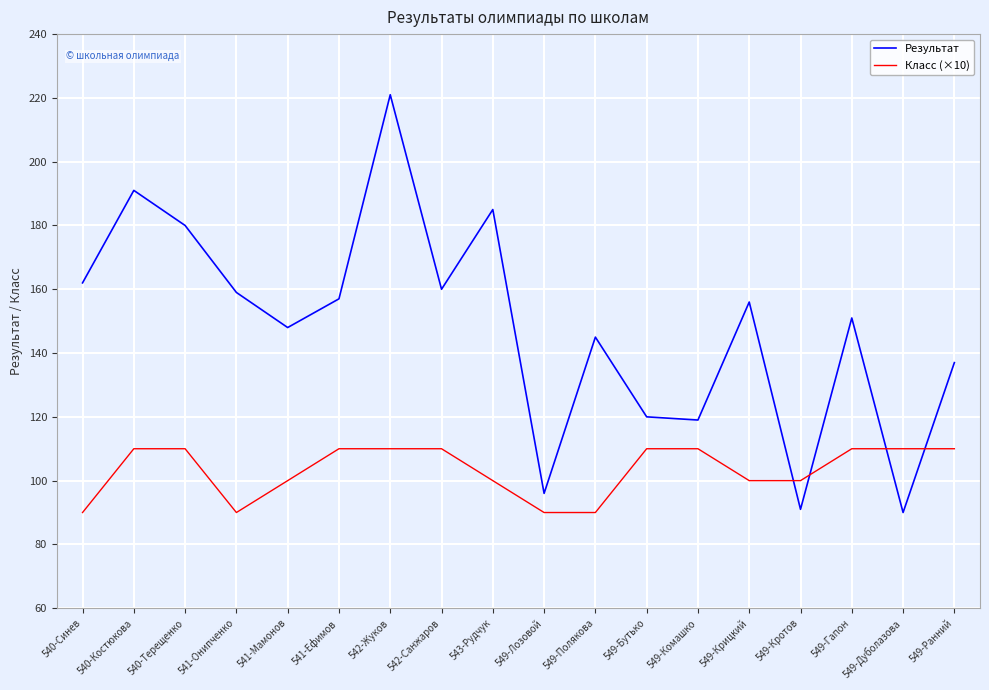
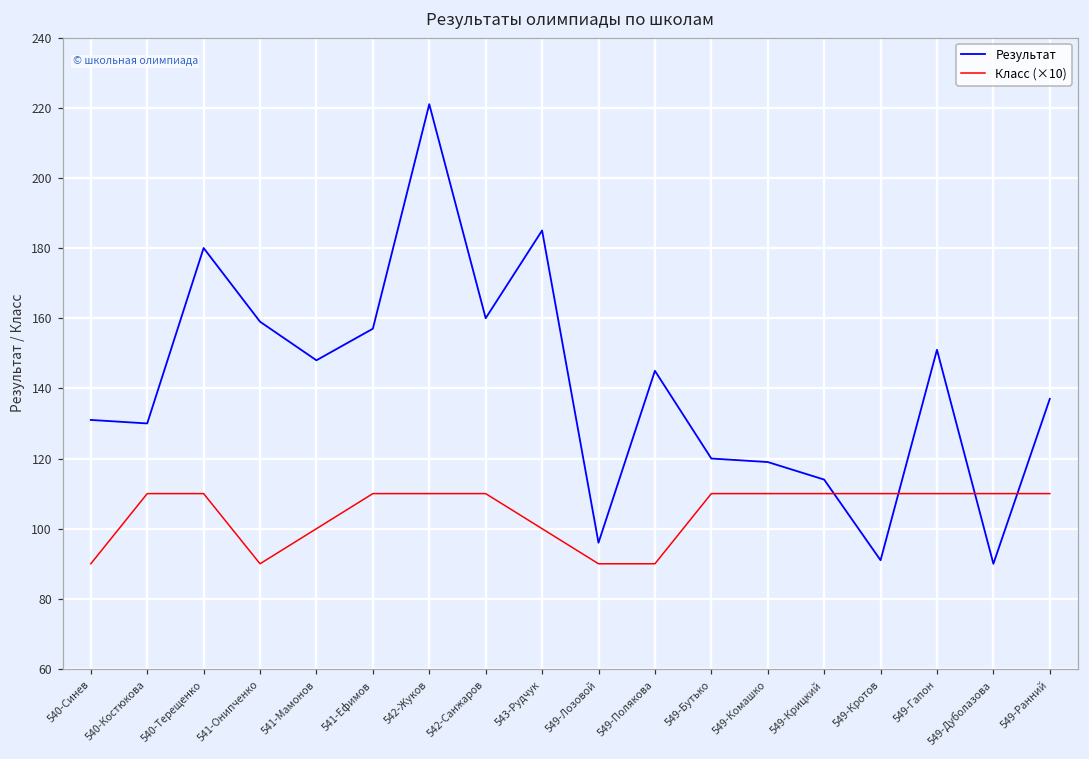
Результат, 540-Синев: 162 -> 131
Результат, 540-Костюкова: 191 -> 130
Результат, 549-Крицкий: 156 -> 114
Класс (×10), 549-Крицкий: 100 -> 110
Класс (×10), 549-Кротов: 100 -> 110
